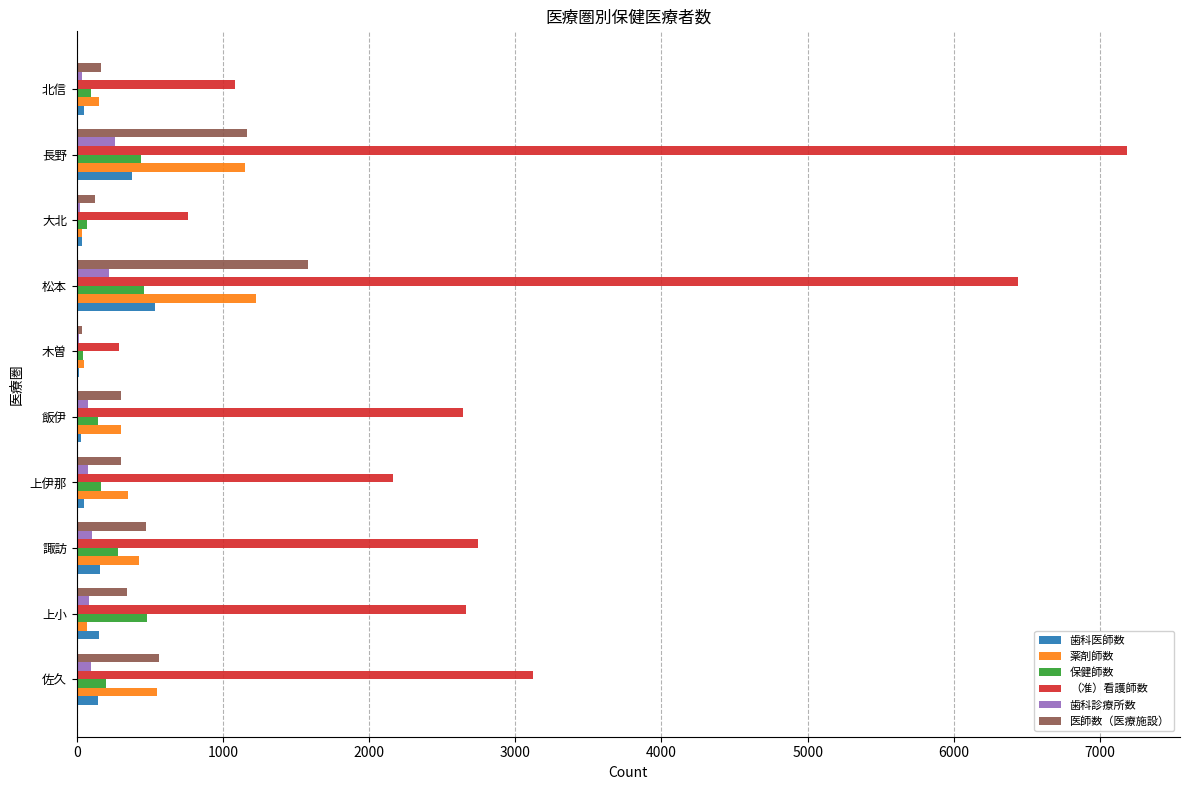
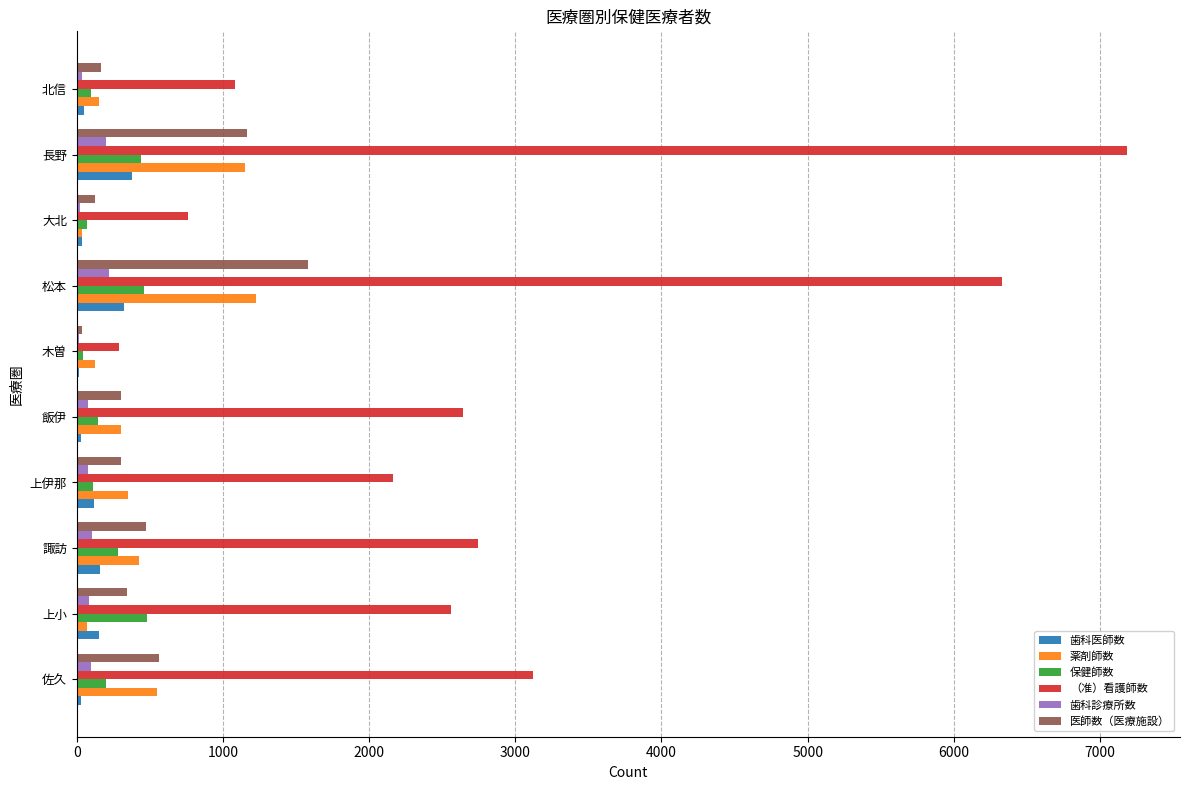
歯科診療所数, 長野: 260 -> 200
（准）看護師数, 松本: 6440 -> 6330
歯科医師数, 松本: 540 -> 330
薬剤師数, 木曽: 50 -> 130
保健師数, 上伊那: 170 -> 110
歯科医師数, 上伊那: 50 -> 120
（准）看護師数, 上小: 2660 -> 2560
歯科医師数, 佐久: 140 -> 30
